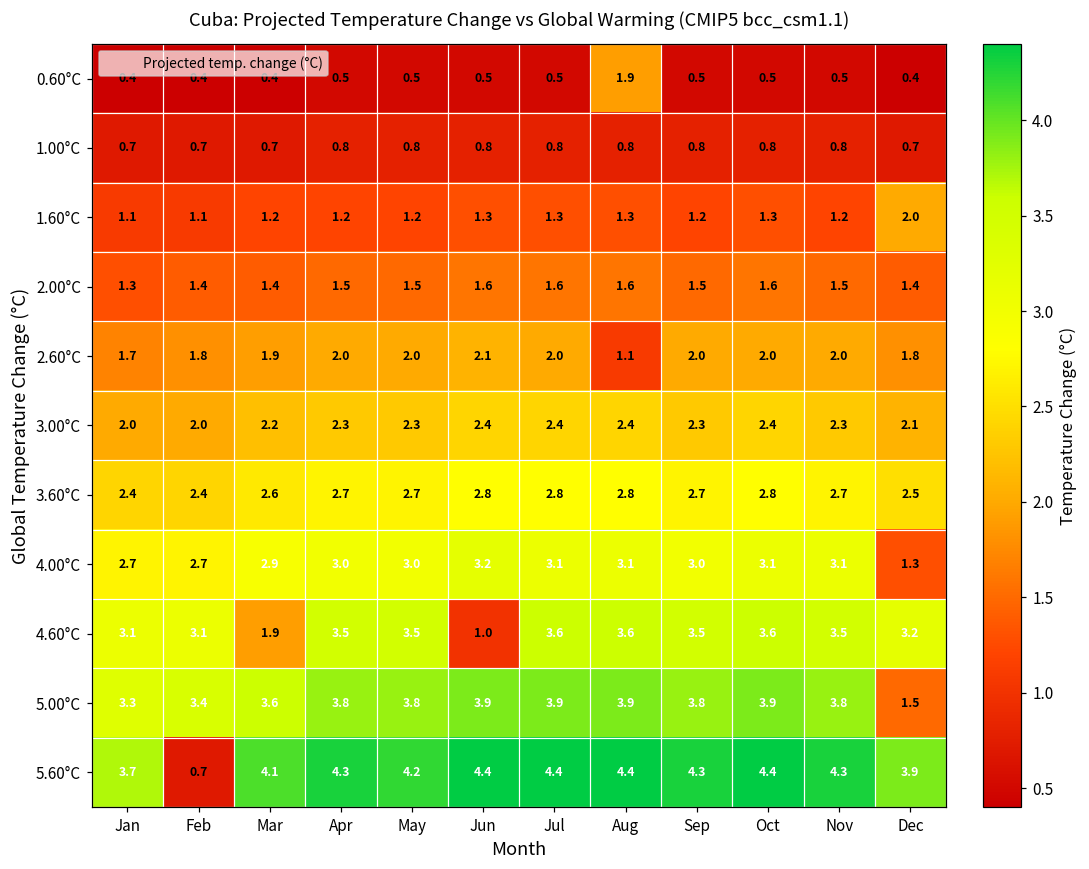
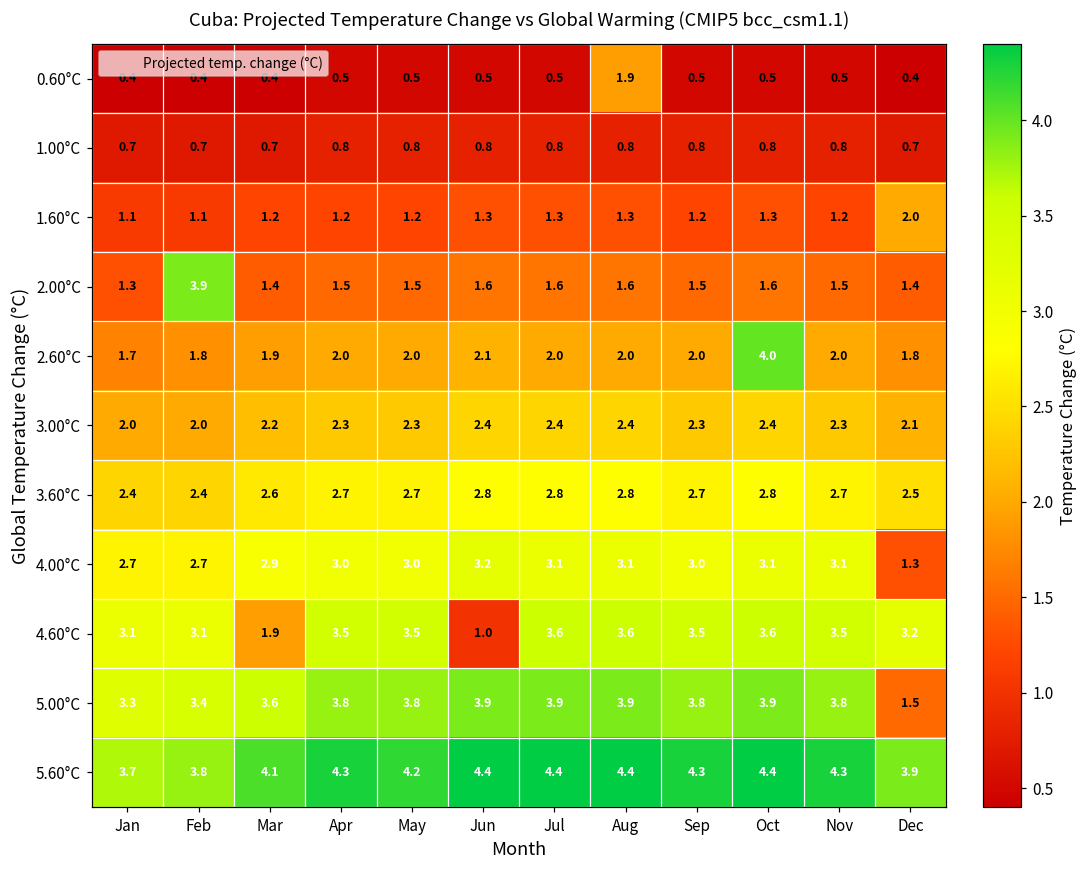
2.00°C, Feb: 1.4 -> 3.9
2.60°C, Aug: 1.1 -> 2.0
2.60°C, Oct: 2.0 -> 4.0
5.60°C, Feb: 0.7 -> 3.8
